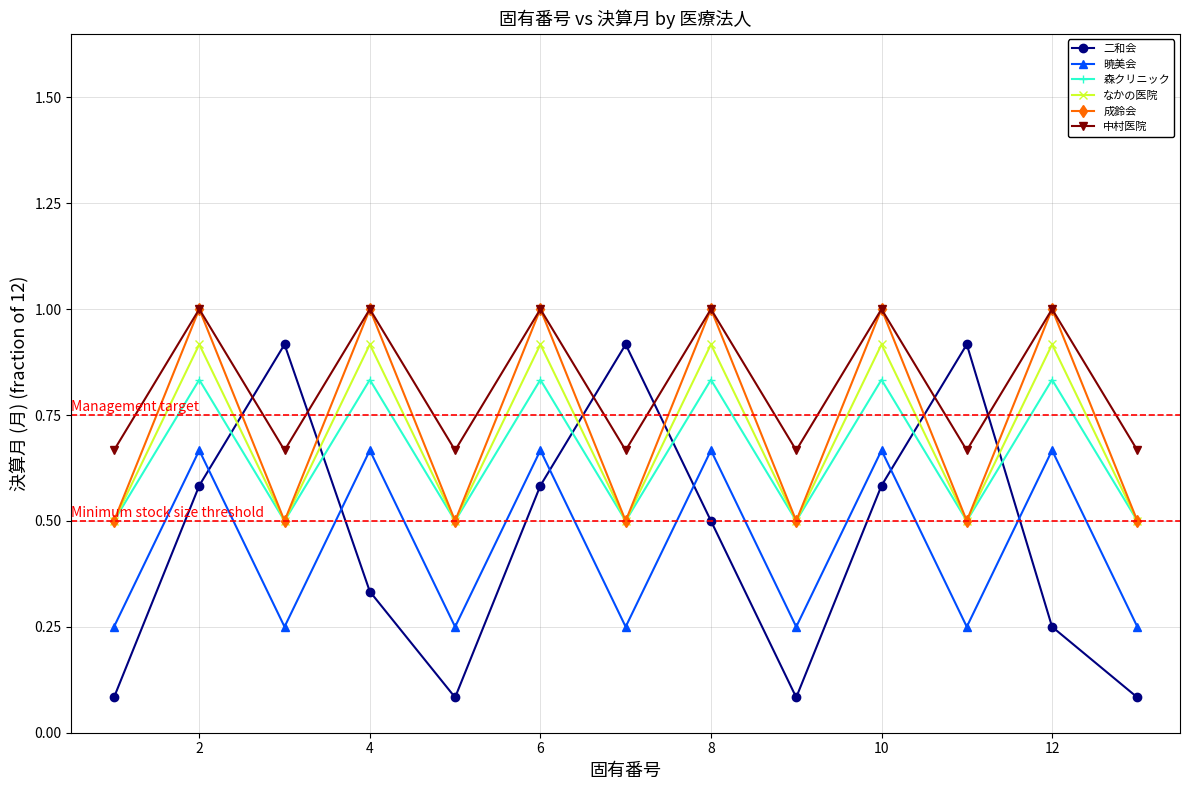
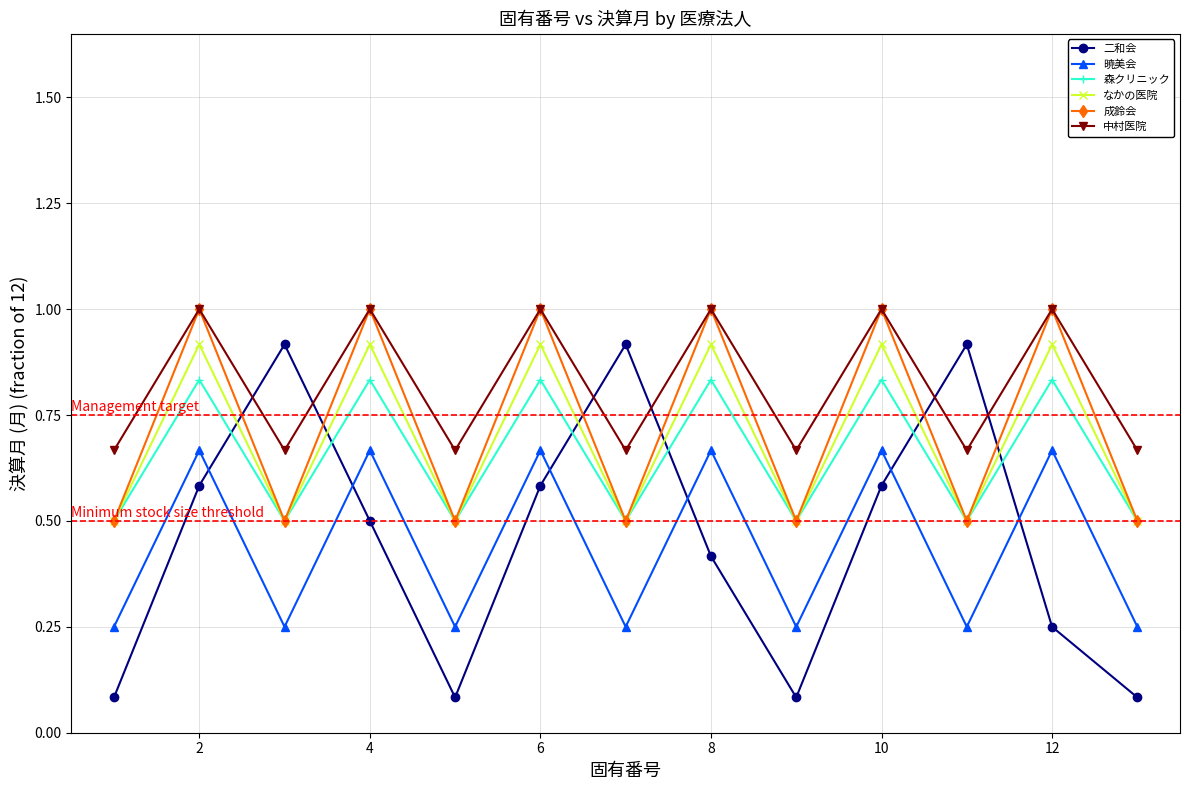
二和会, 4: 0.33 -> 0.50
二和会, 8: 0.50 -> 0.42
